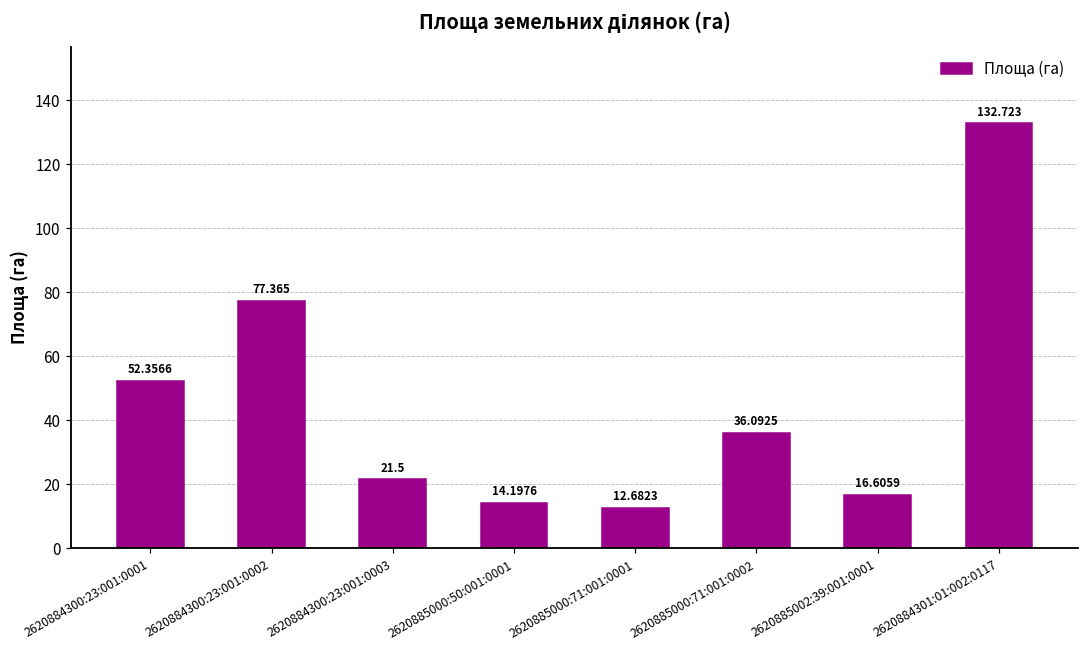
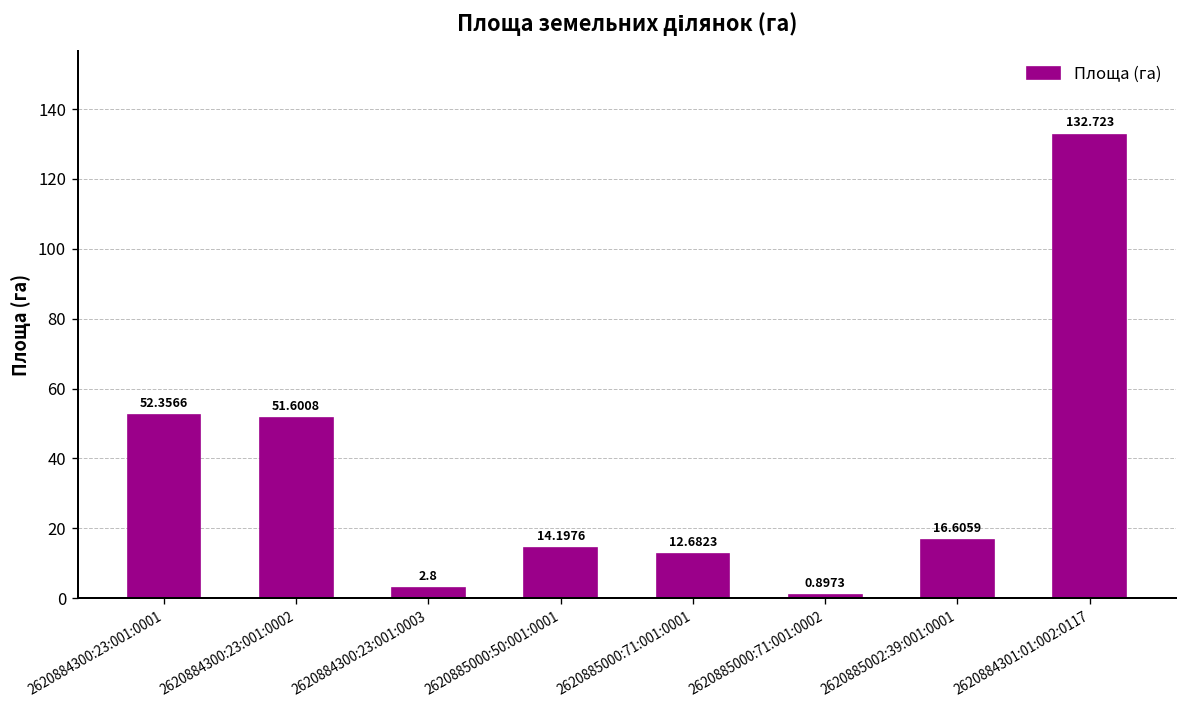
2620884300:23:001:0002: 77.365 -> 51.6008
2620884300:23:001:0003: 21.5 -> 2.8
2620885000:71:001:0002: 36.0925 -> 0.8973
